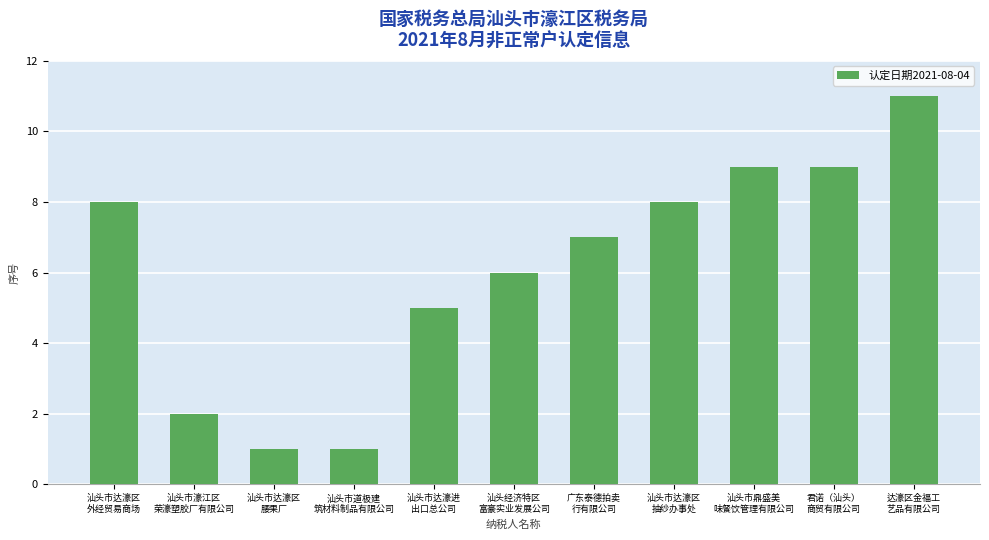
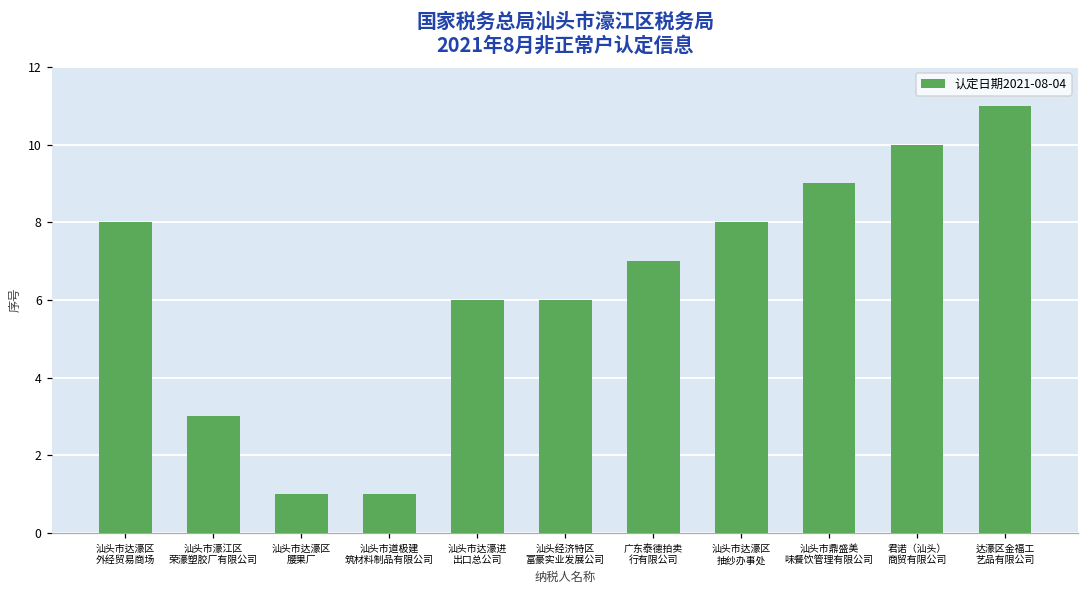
汕头市濠江区 荣濠塑胶厂有限公司: 2 -> 3
汕头市达濠进 出口总公司: 5 -> 6
君诺（汕头） 商贸有限公司: 9 -> 10
